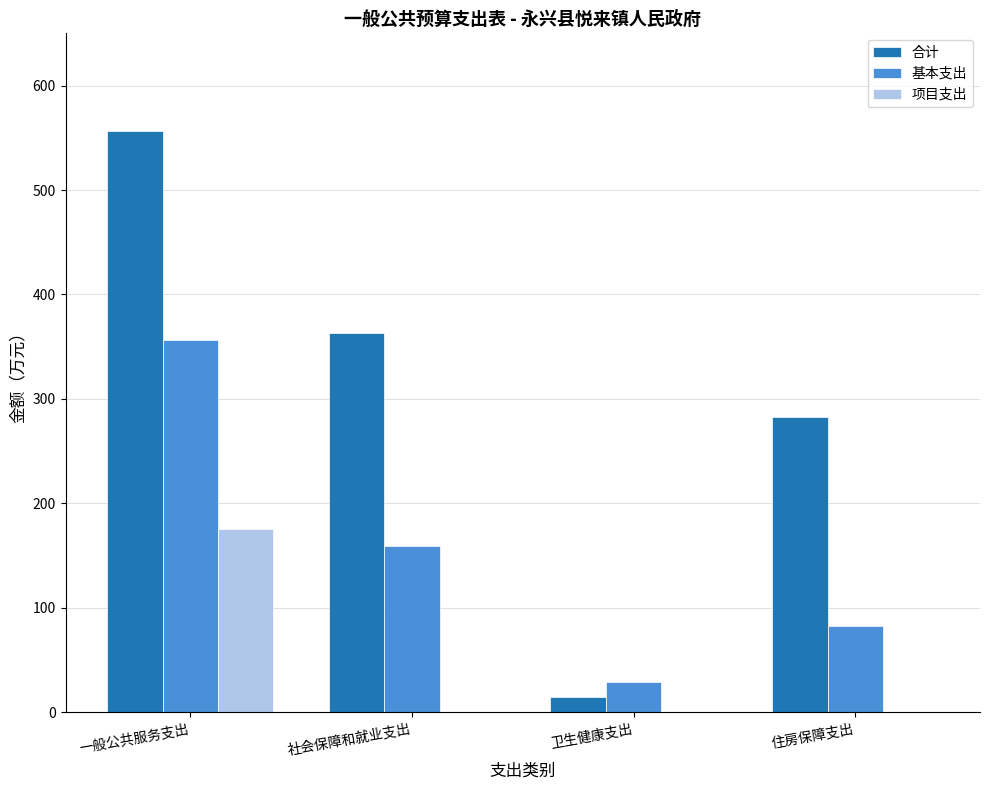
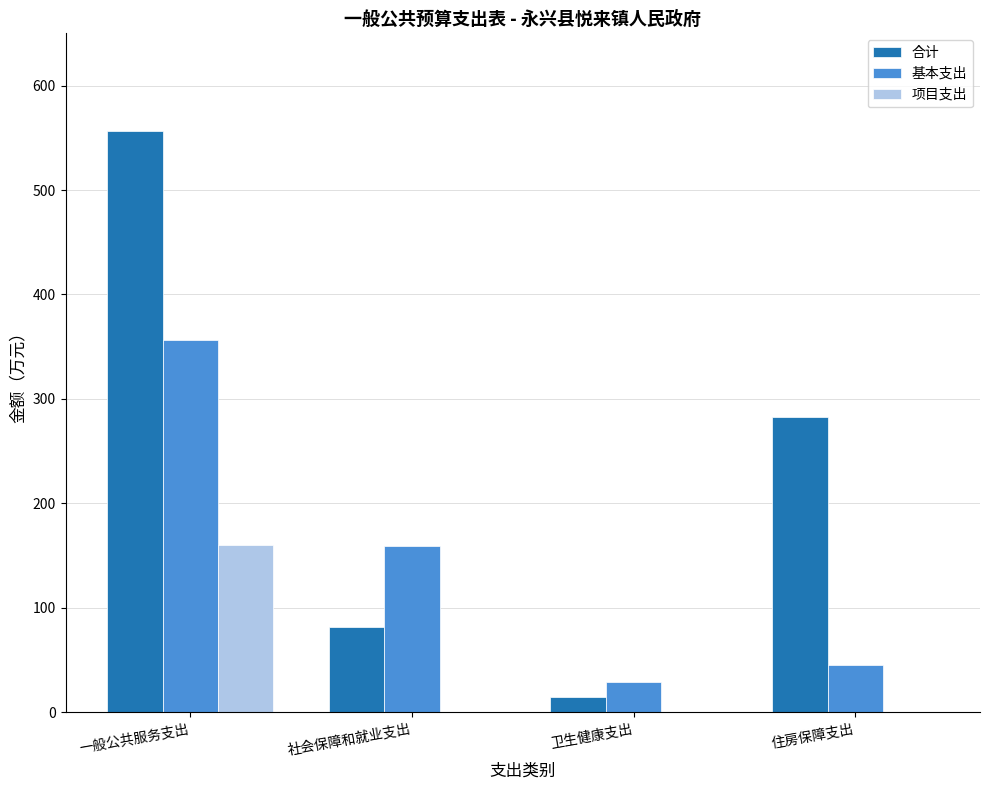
项目支出, 一般公共服务支出: 175 -> 160
合计, 社会保障和就业支出: 363 -> 82
基本支出, 住房保障支出: 82 -> 45
